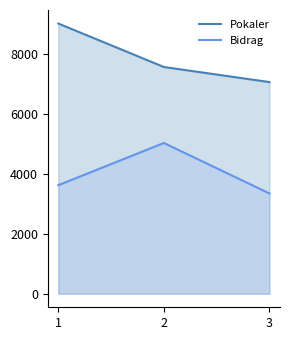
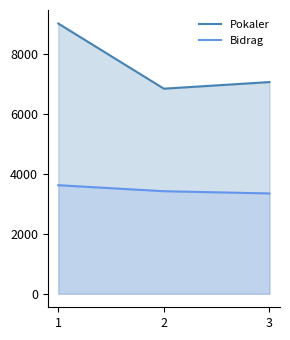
Pokaler, 2: 7600 -> 6800
Bidrag, 2: 5000 -> 3400
